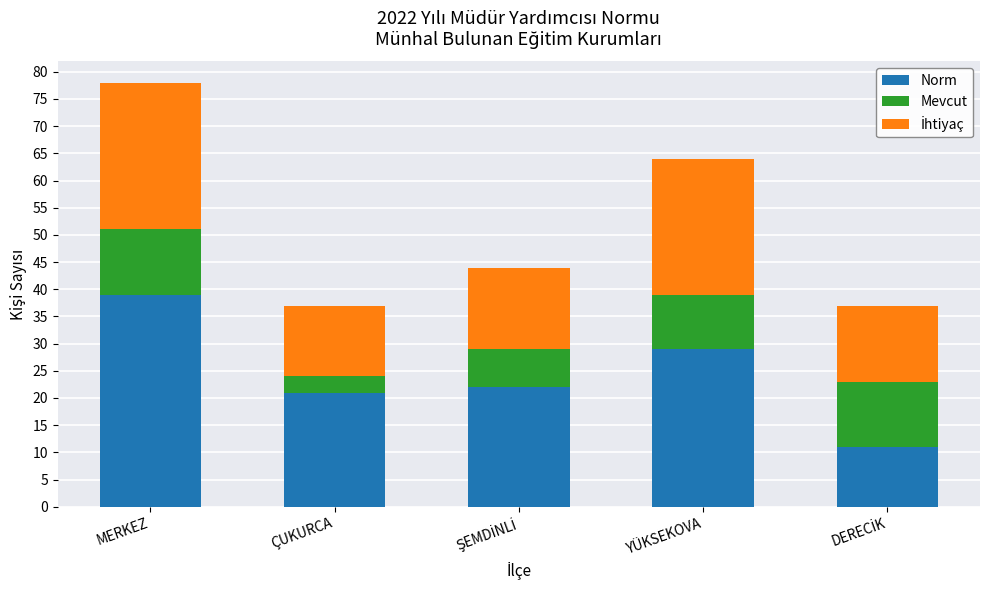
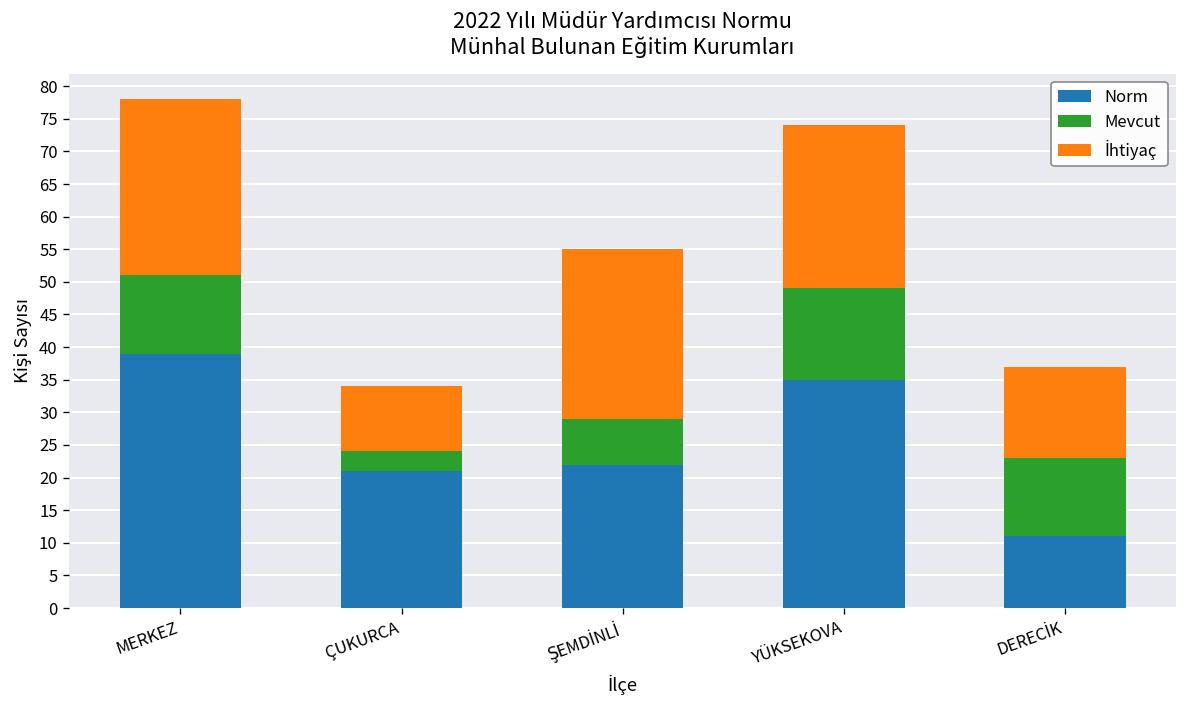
İhtiyaç, ÇUKURCA: 13 -> 10
İhtiyaç, ŞEMDİNLİ: 15 -> 26
Norm, YÜKSEKOVA: 29 -> 35
Mevcut, YÜKSEKOVA: 10 -> 14
